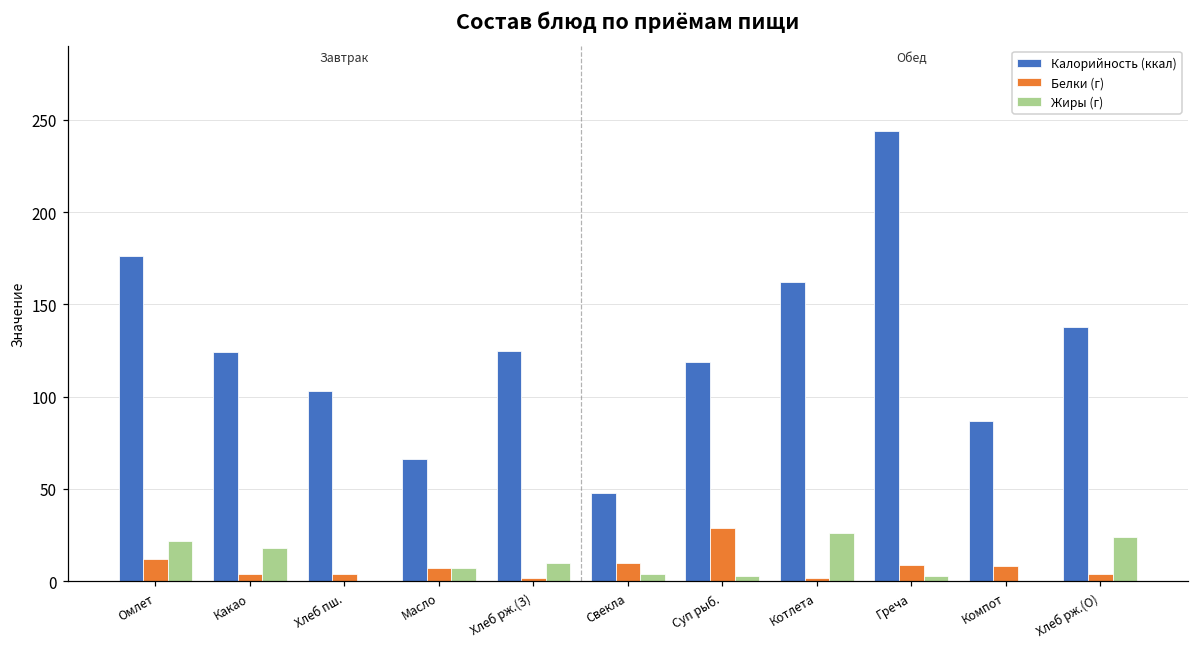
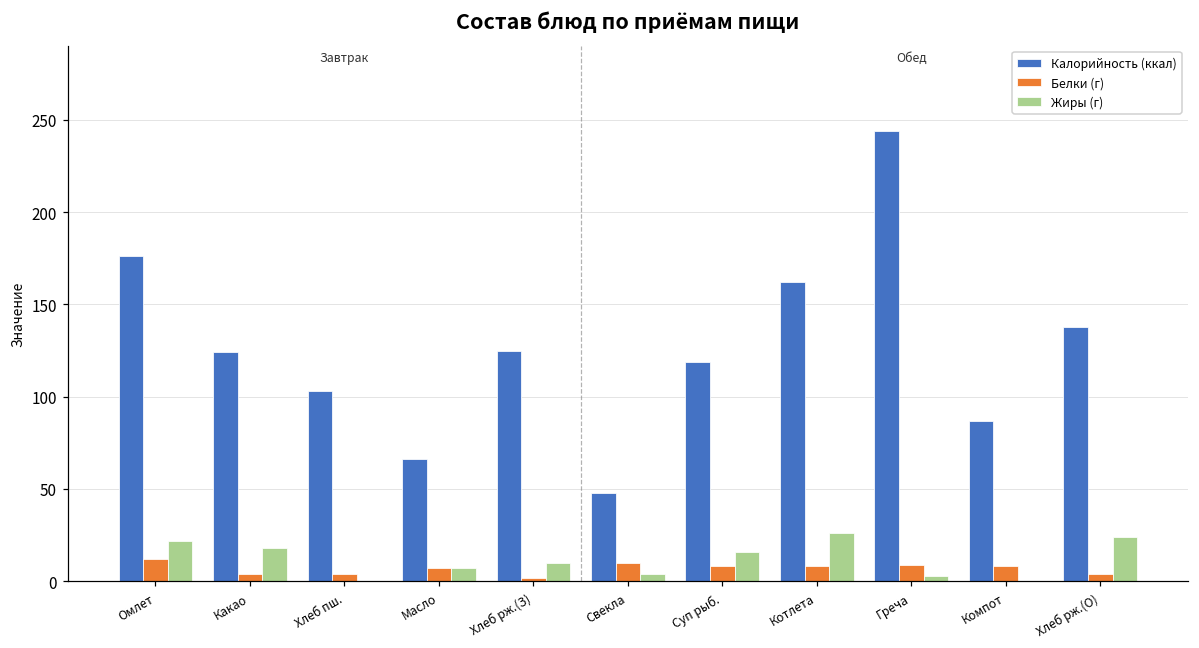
Белки (г), Суп рыб.: 29 -> 8
Жиры (г), Суп рыб.: 3 -> 16
Белки (г), Котлета: 2 -> 8
